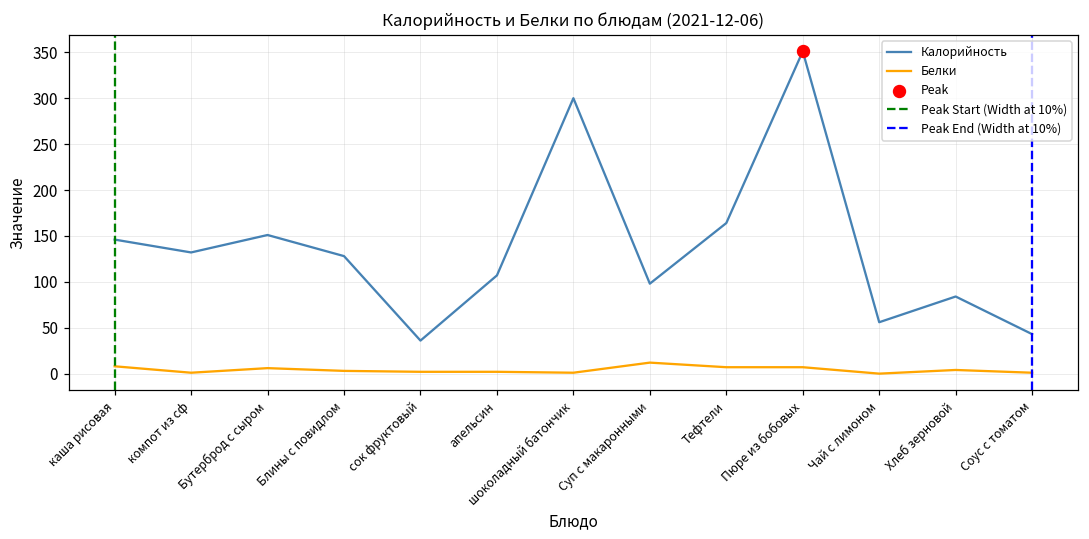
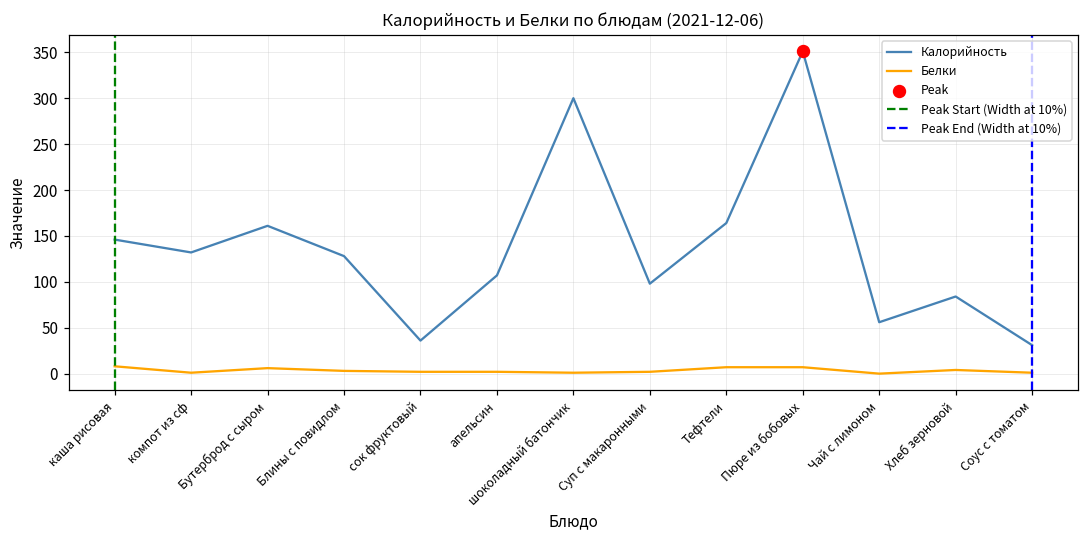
Калорийность, Бутерброд с сыром: 150 -> 160
Белки, Суп с макаронными: 10 -> 0
Калорийность, Соус с томатом: 40 -> 30
